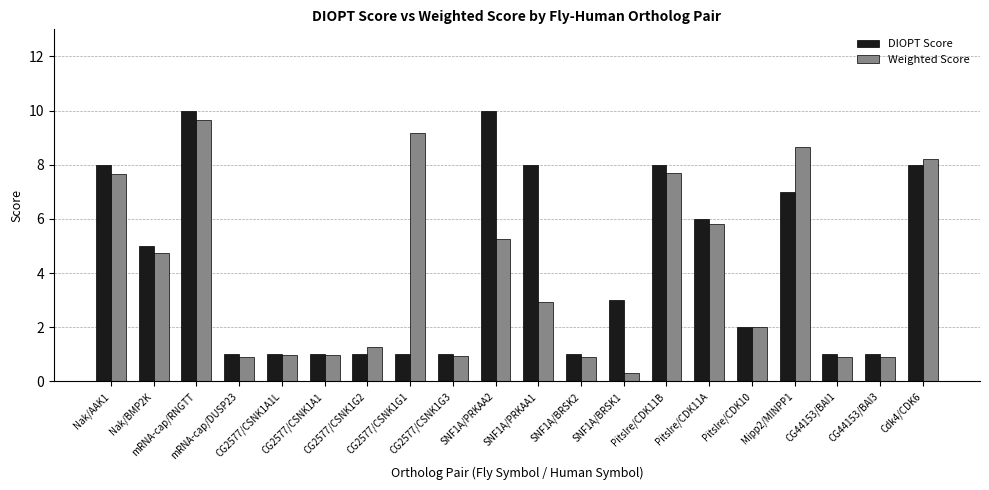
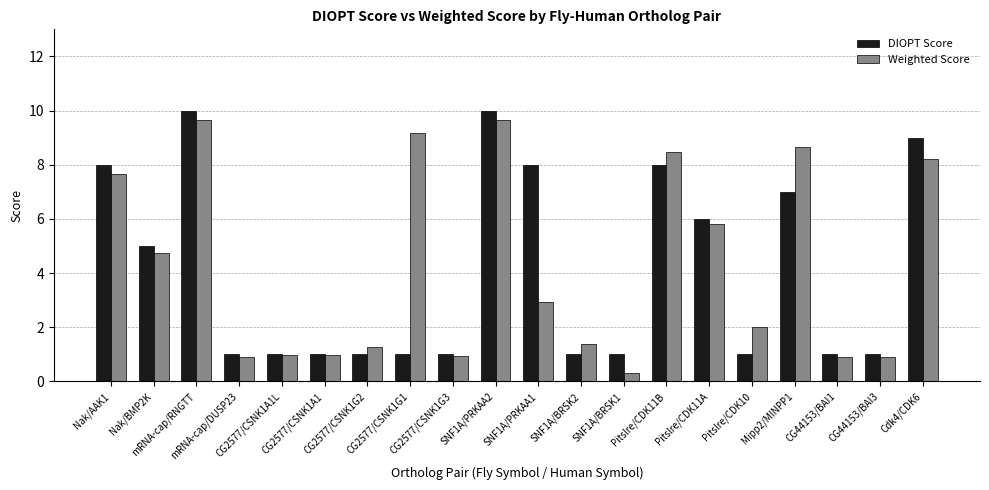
Weighted Score, SNF1A/PRKAA2: 5.3 -> 9.7
Weighted Score, SNF1A/BRSK2: 0.9 -> 1.4
DIOPT Score, SNF1A/BRSK1: 3 -> 1
Weighted Score, Pitslre/CDK11B: 7.7 -> 8.5
DIOPT Score, Pitslre/CDK10: 2 -> 1
DIOPT Score, Cdk4/CDK6: 8 -> 9
